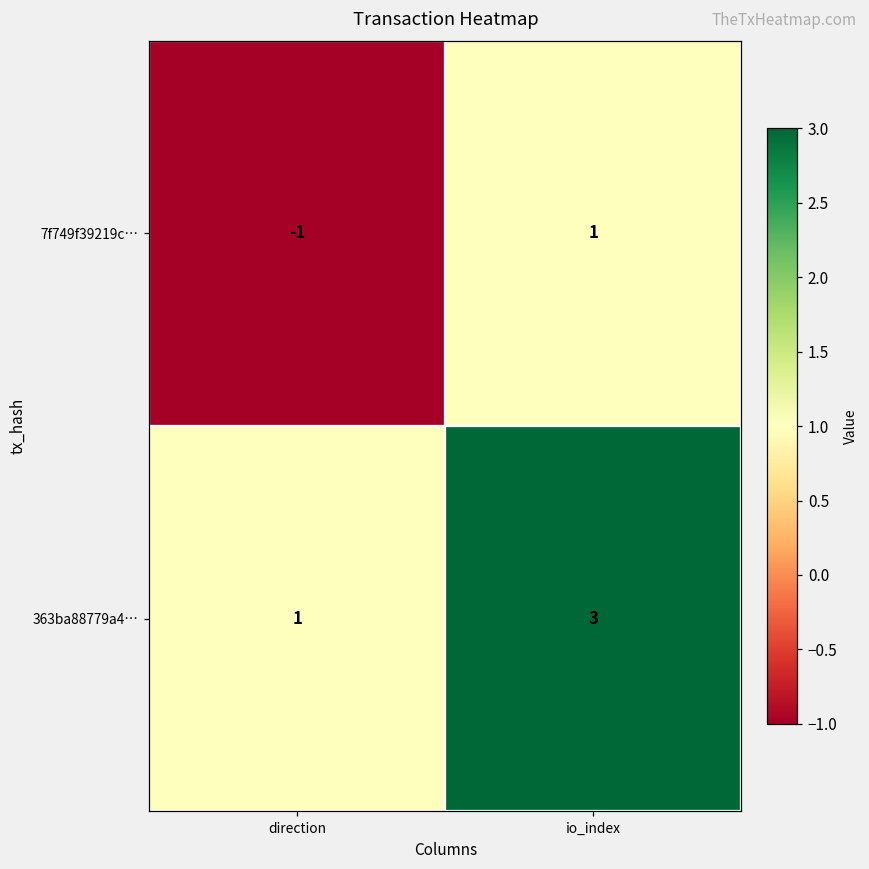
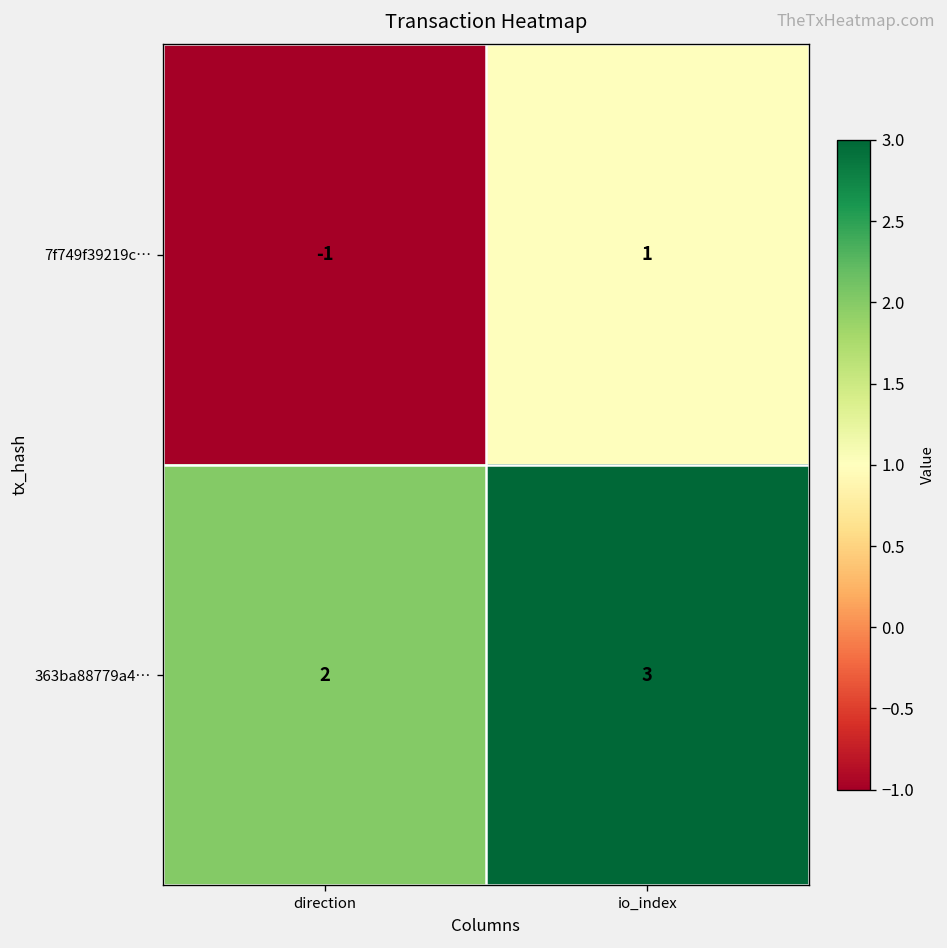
363ba88779a4…, direction: 1 -> 2
